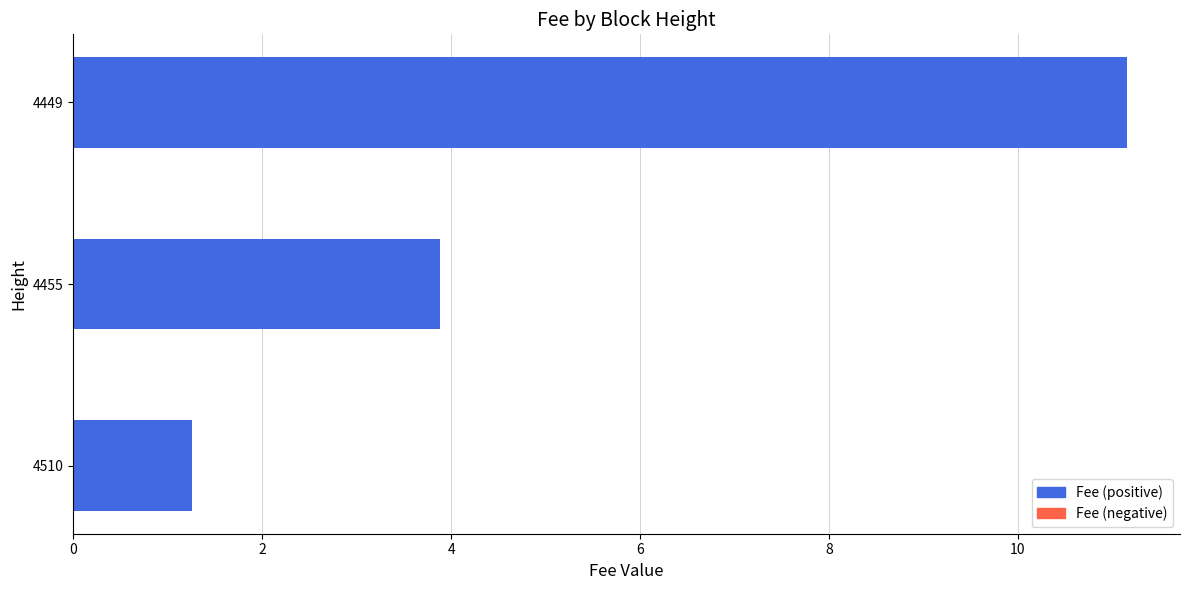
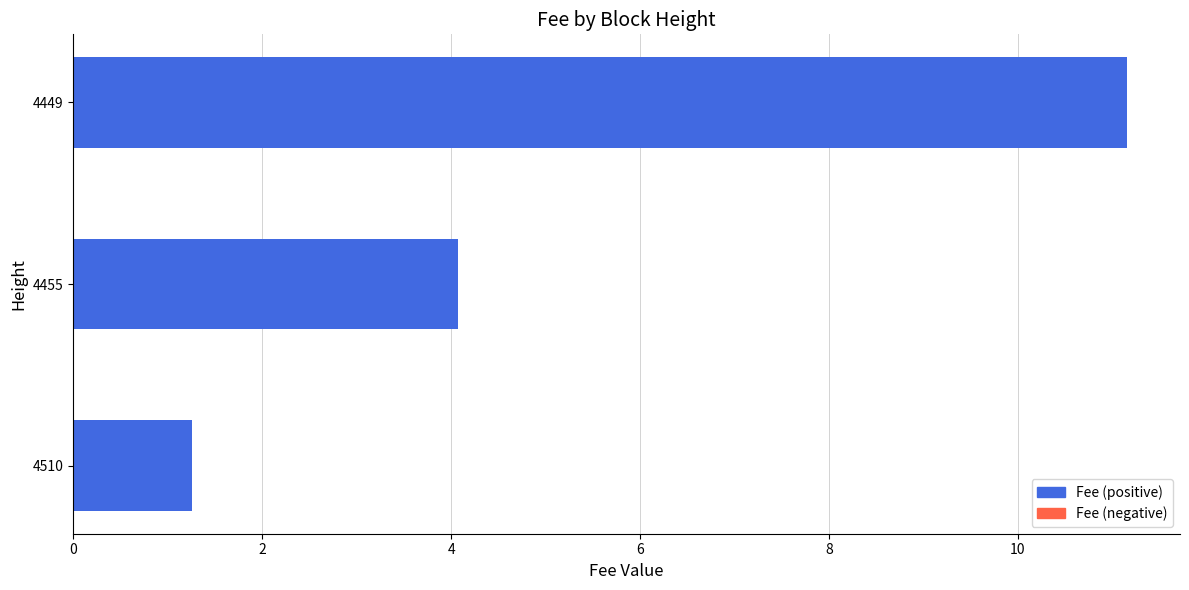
4455: 3.9 -> 4.1
